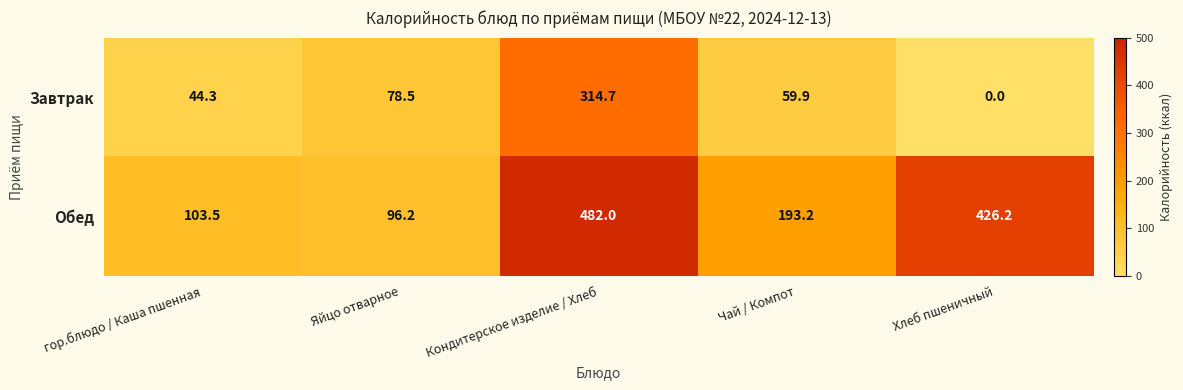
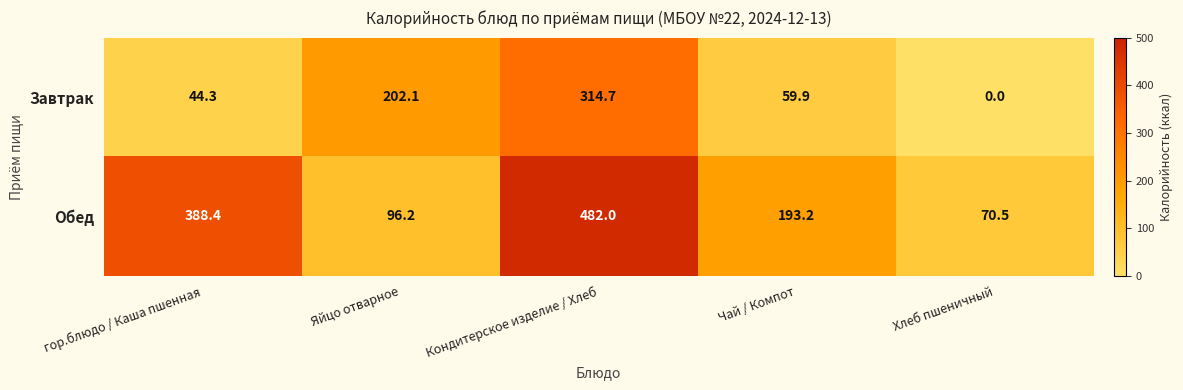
Завтрак, Яйцо отварное: 78.5 -> 202.1
Обед, гор.блюдо / Каша пшенная: 103.5 -> 388.4
Обед, Хлеб пшеничный: 426.2 -> 70.5
